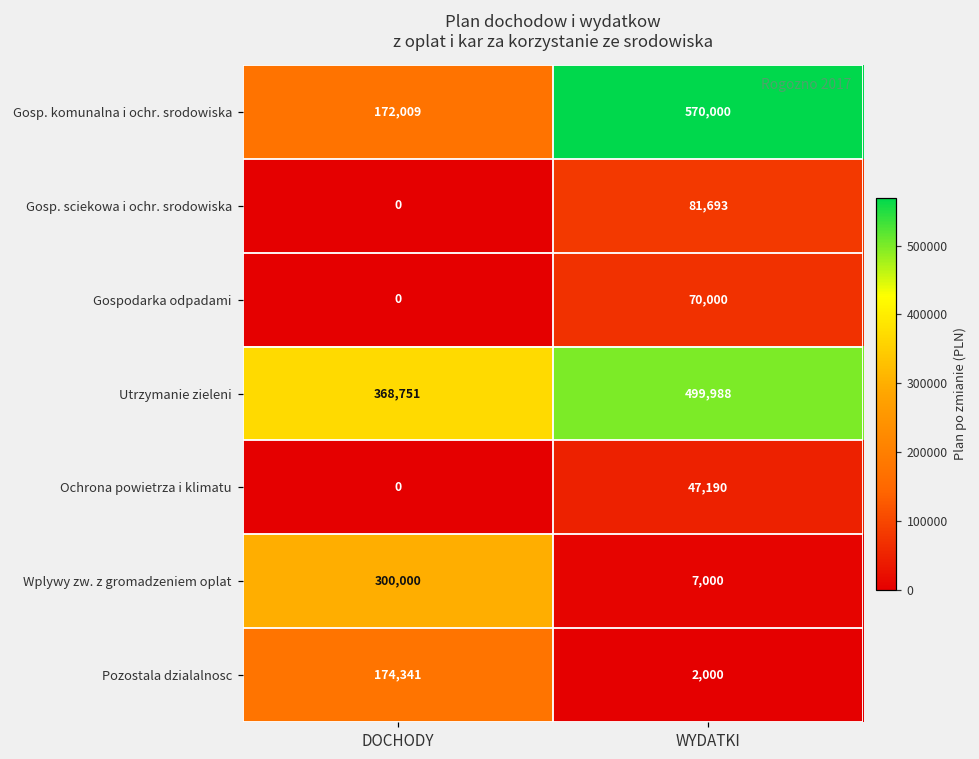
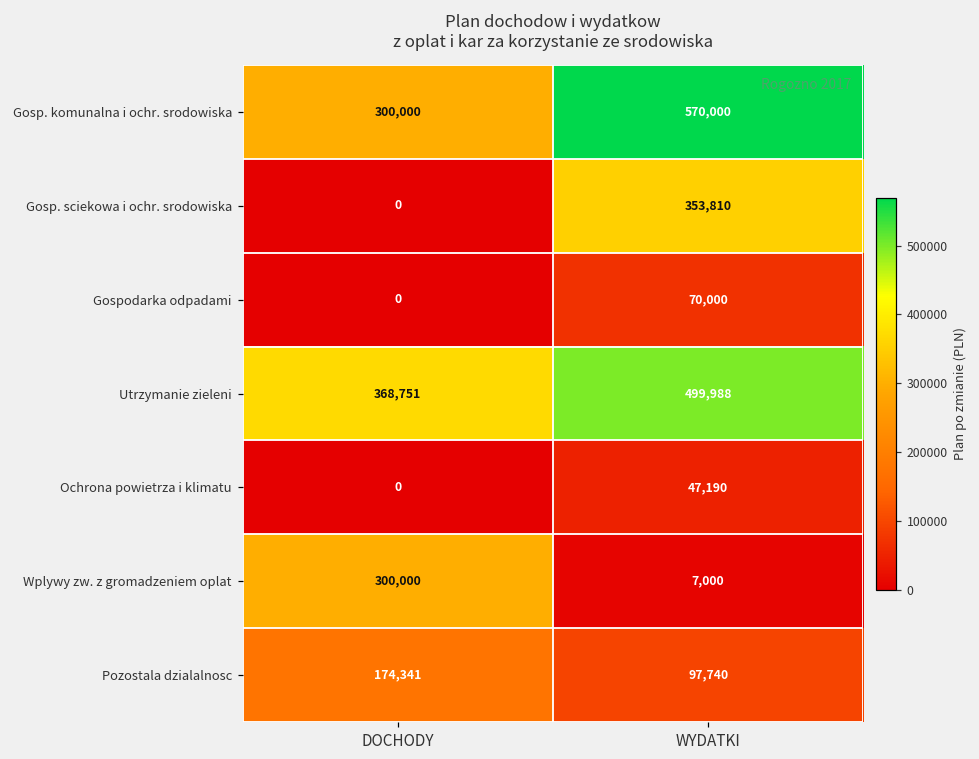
Gosp. komunalna i ochr. srodowiska, DOCHODY: 172,009 -> 300,000
Gosp. sciekowa i ochr. srodowiska, WYDATKI: 81,693 -> 353,810
Pozostala dzialalnosc, WYDATKI: 2,000 -> 97,740
